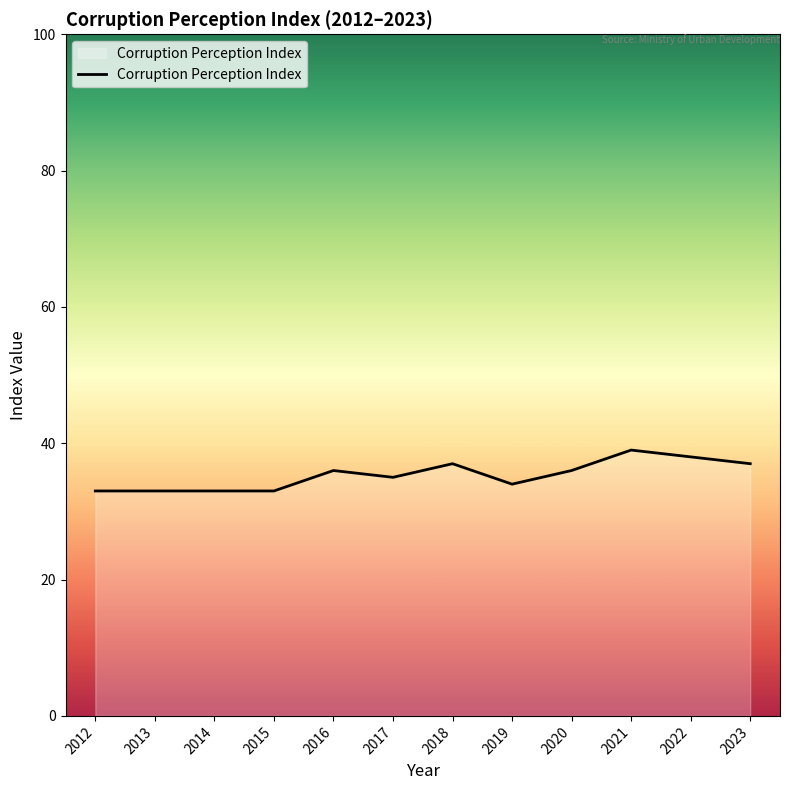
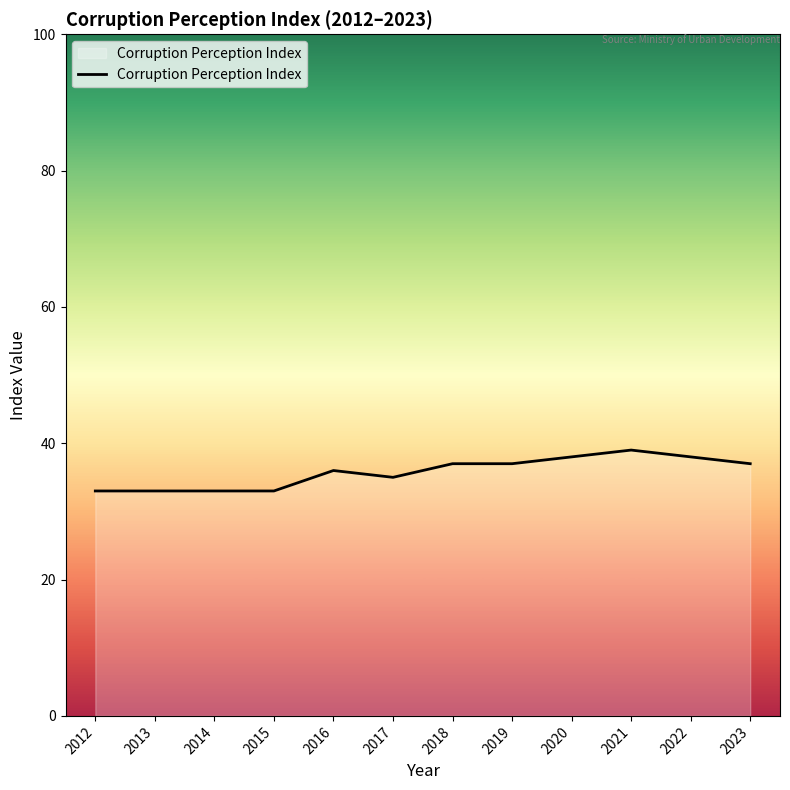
2019: 34 -> 37
2020: 36 -> 38
